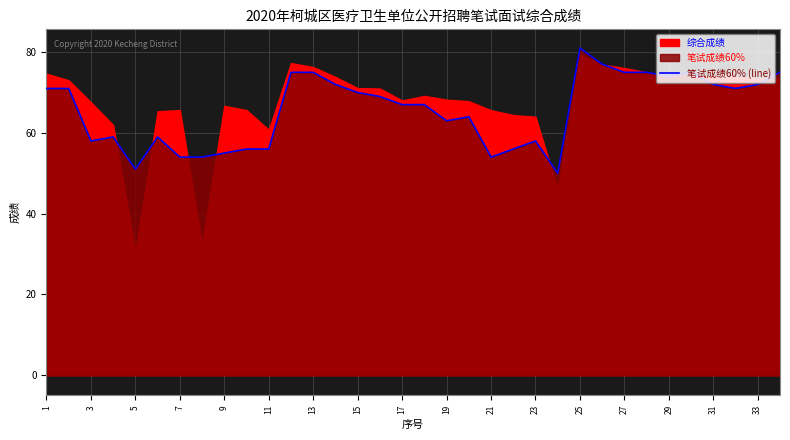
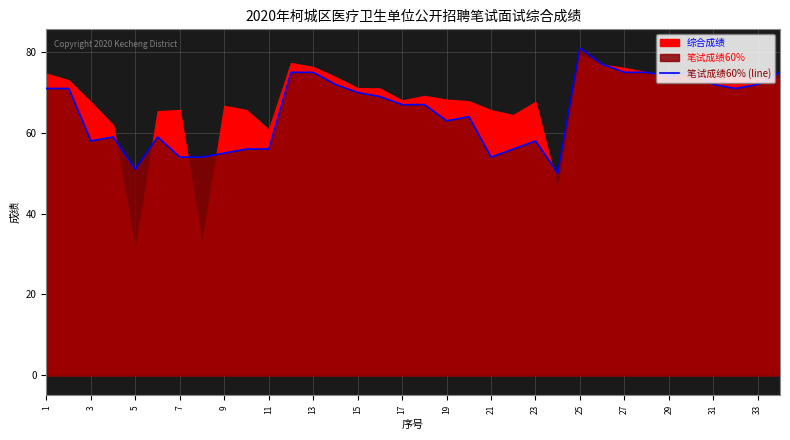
综合成绩, 23: 64 -> 68
